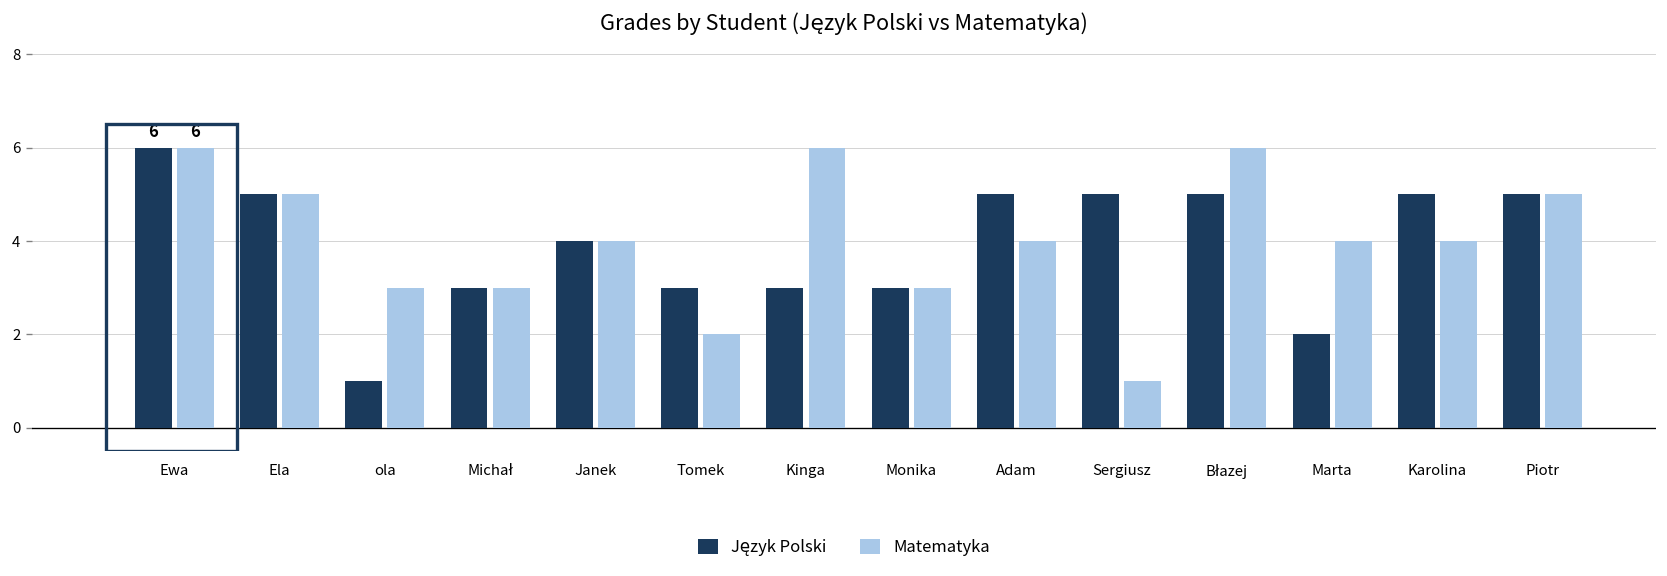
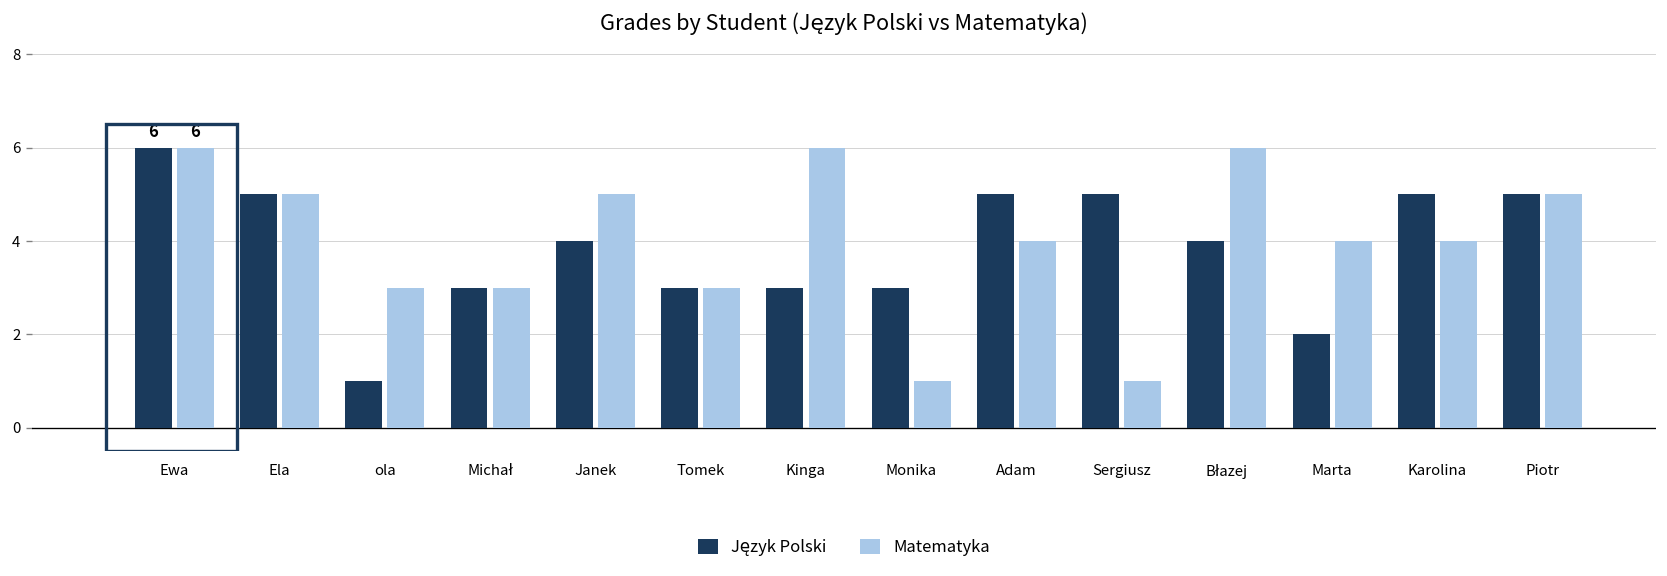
Matematyka, Janek: 4 -> 5
Matematyka, Tomek: 2 -> 3
Matematyka, Monika: 3 -> 1
Język Polski, Błazej: 5 -> 4
